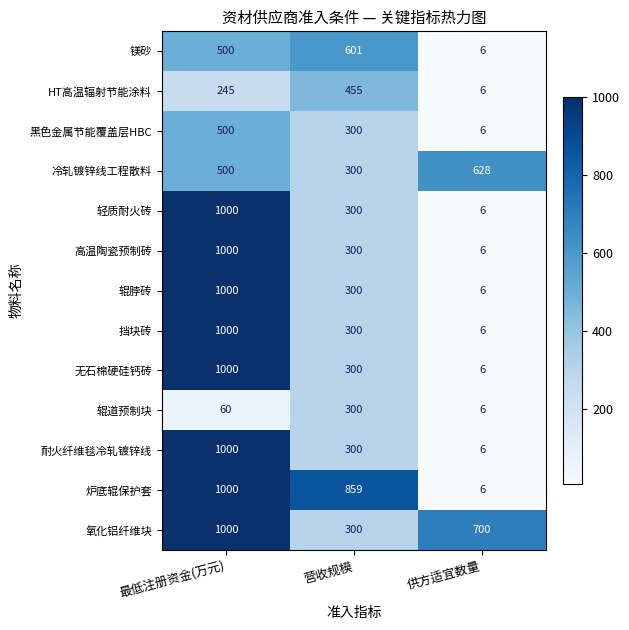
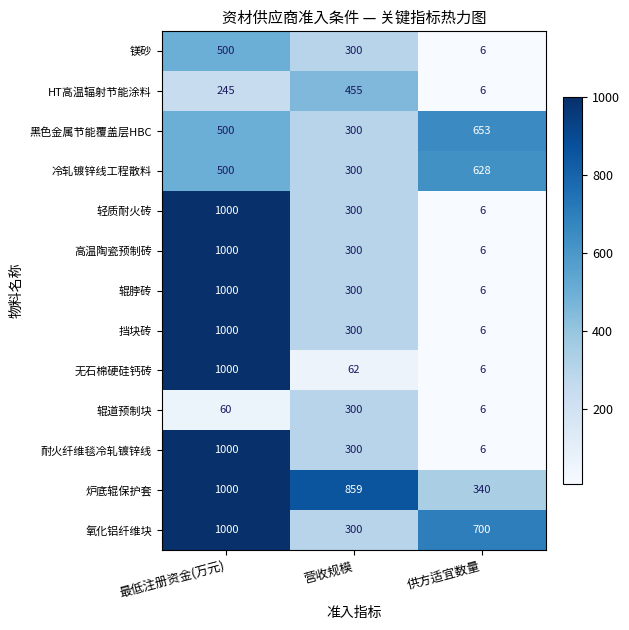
镁砂, 营收规模: 601 -> 300
黑色金属节能覆盖层HBC, 供方适宜数量: 6 -> 653
无石棉硬硅钙砖, 营收规模: 300 -> 62
炉底辊保护套, 供方适宜数量: 6 -> 340
